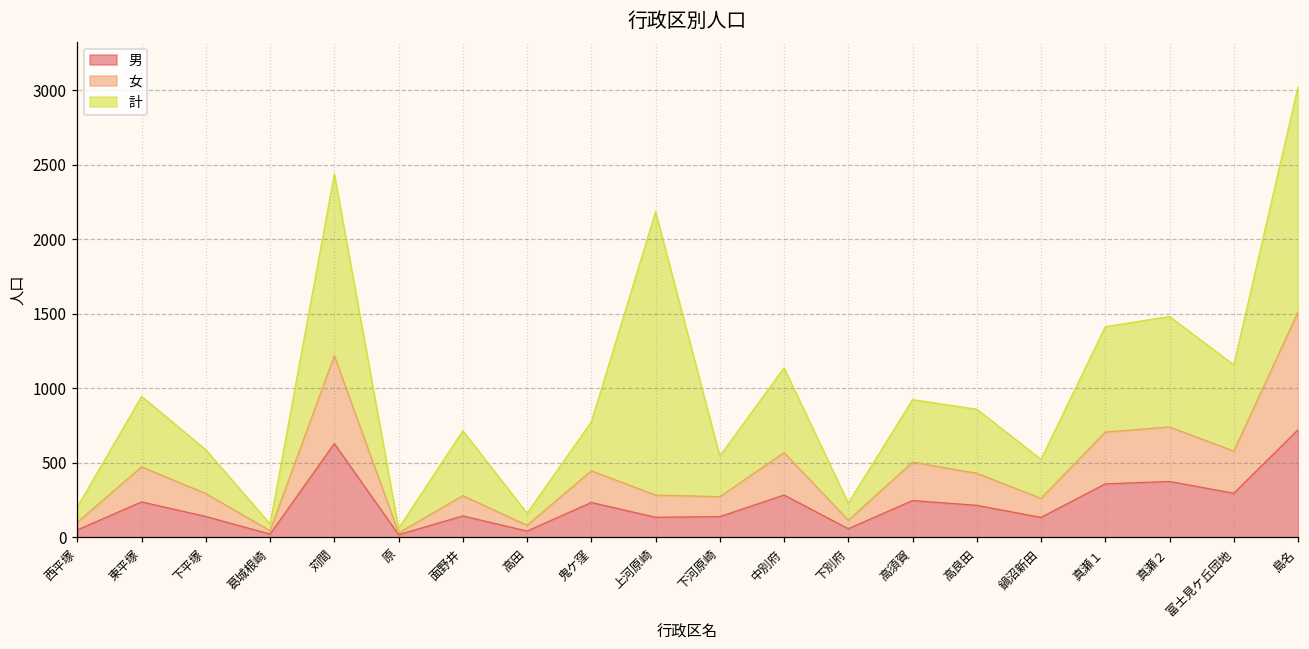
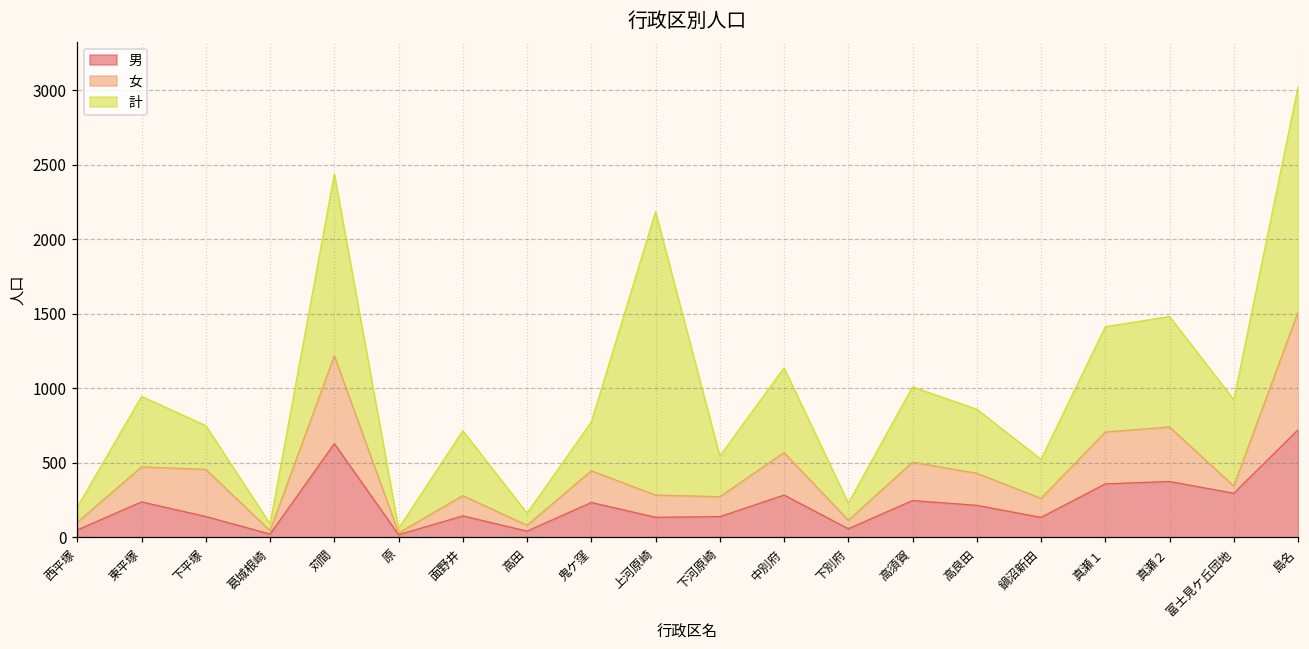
女, 下平塚: 150 -> 320
計, 高須賀: 420 -> 510
女, 富士見ケ丘団地: 280 -> 50
